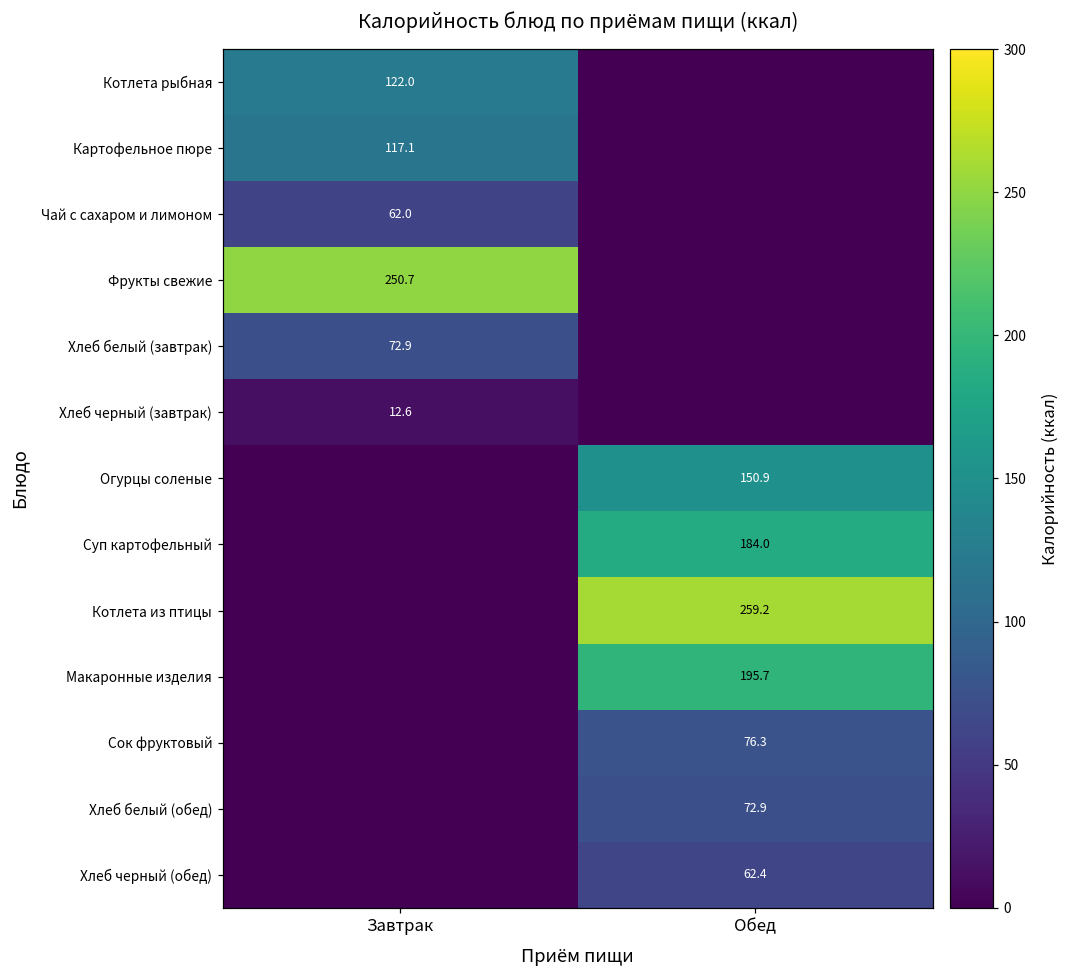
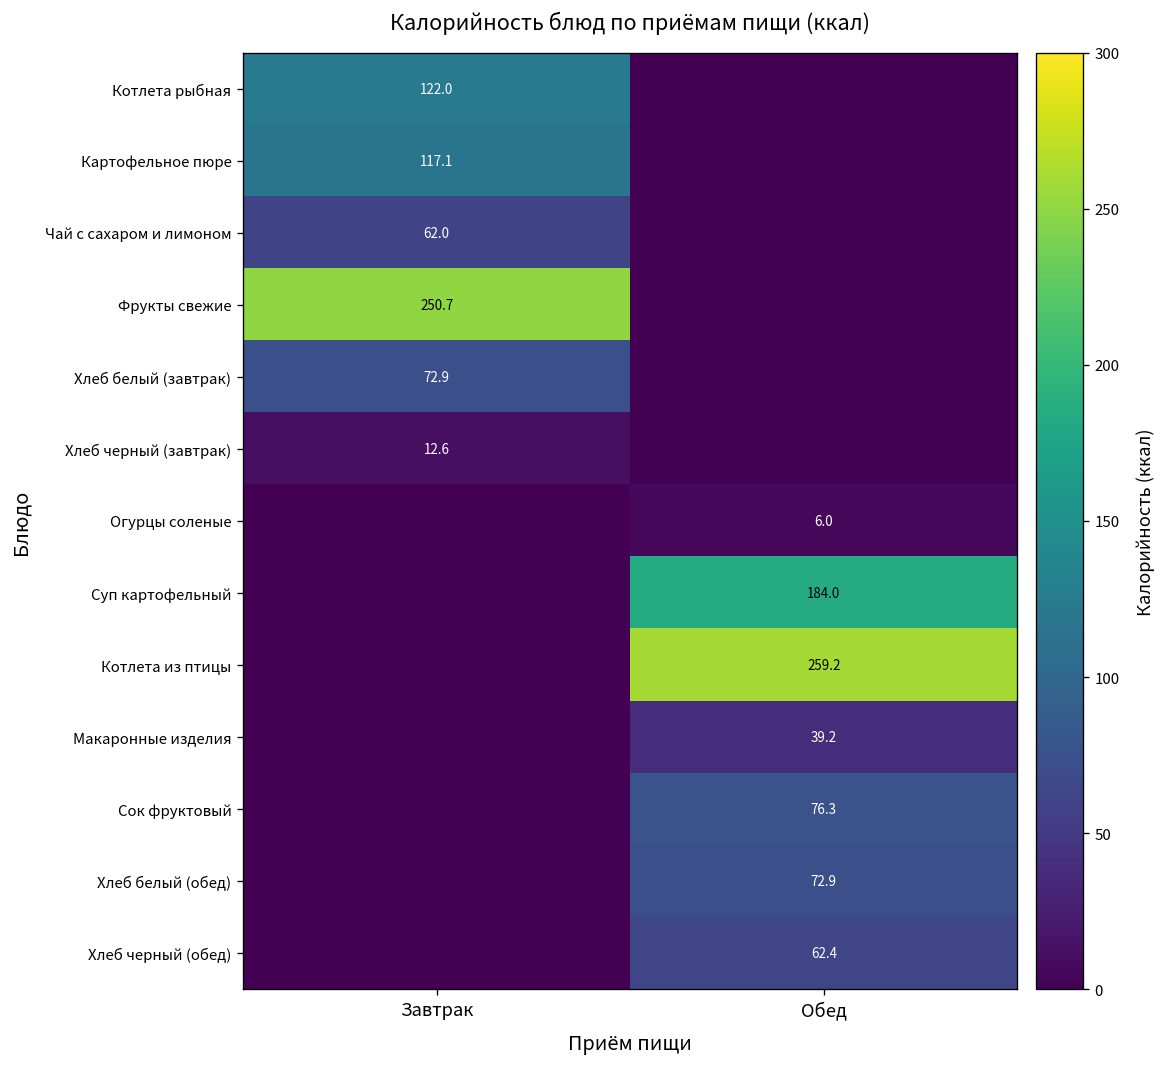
Огурцы соленые, Обед: 150.9 -> 6.0
Макаронные изделия, Обед: 195.7 -> 39.2
